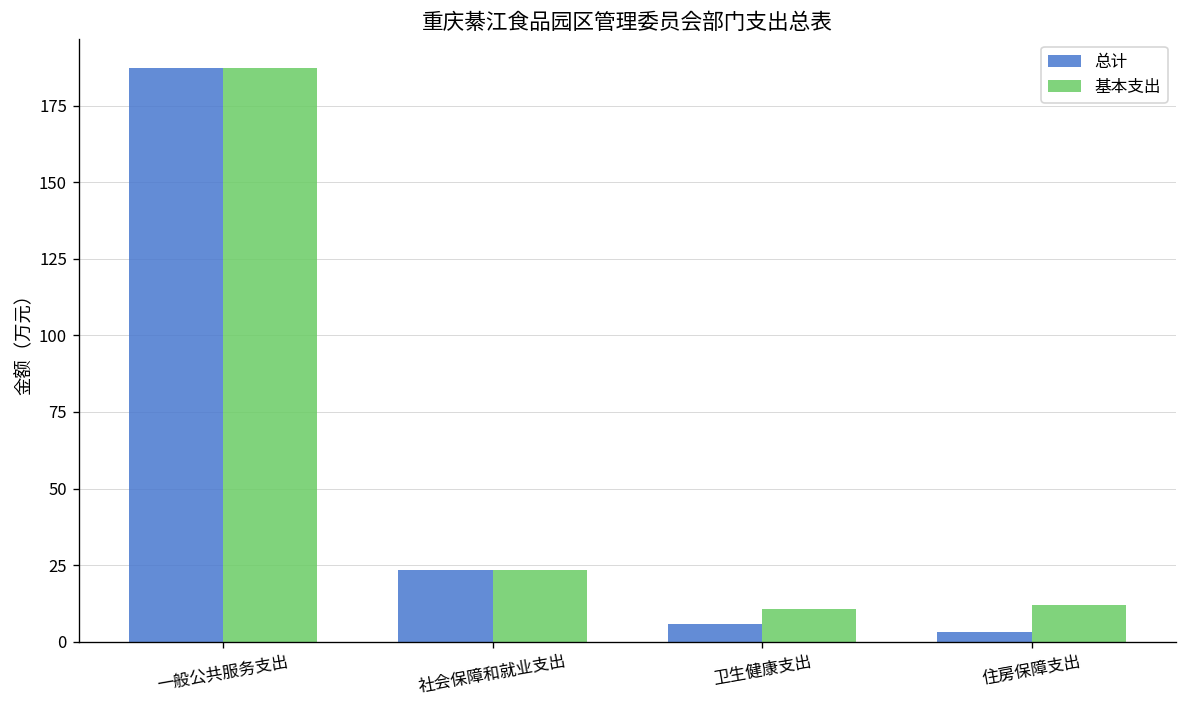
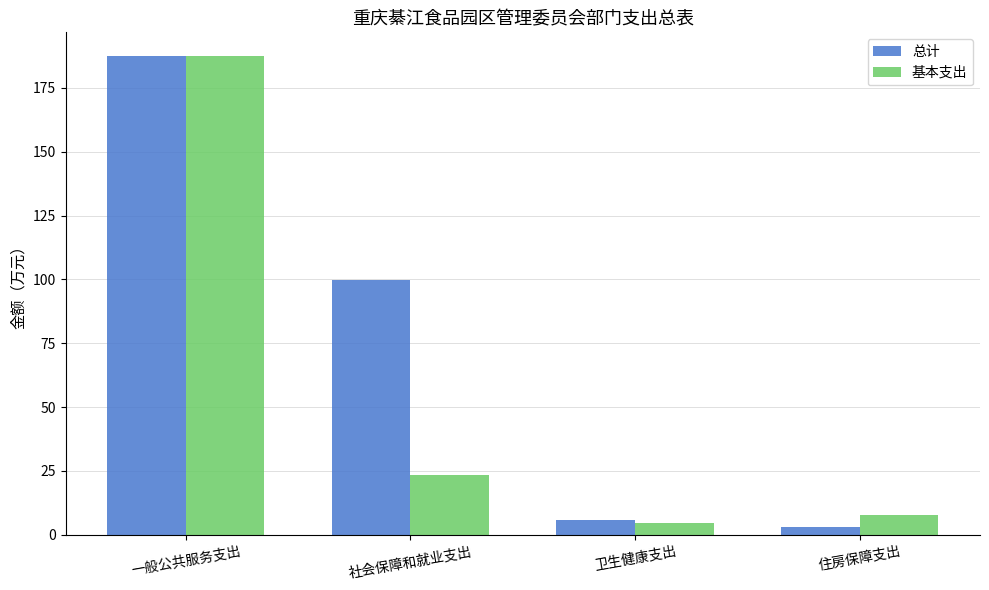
总计, 社会保障和就业支出: 23 -> 100
基本支出, 卫生健康支出: 11 -> 4
基本支出, 住房保障支出: 12 -> 8
